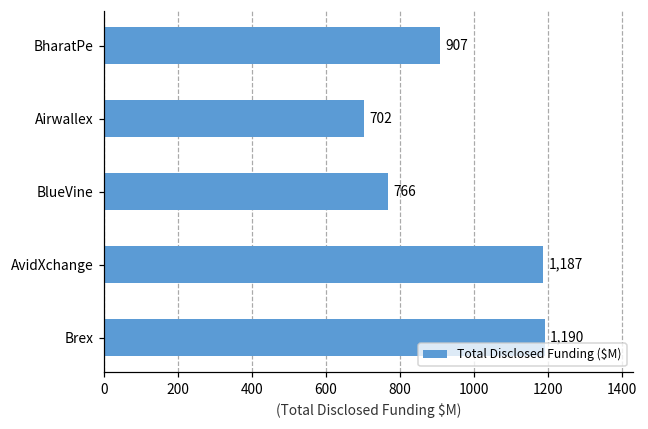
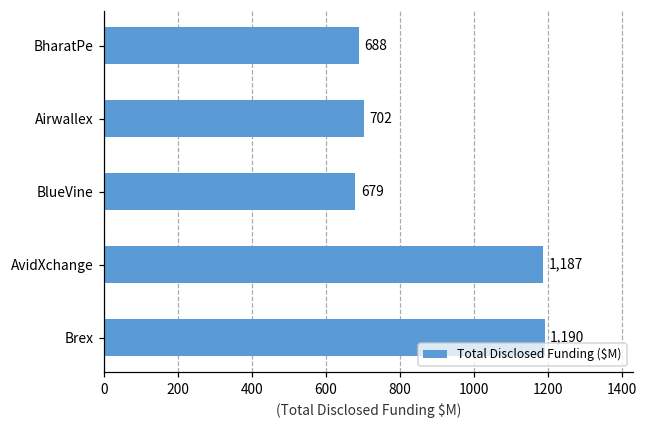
BharatPe: 907 -> 688
BlueVine: 766 -> 679
